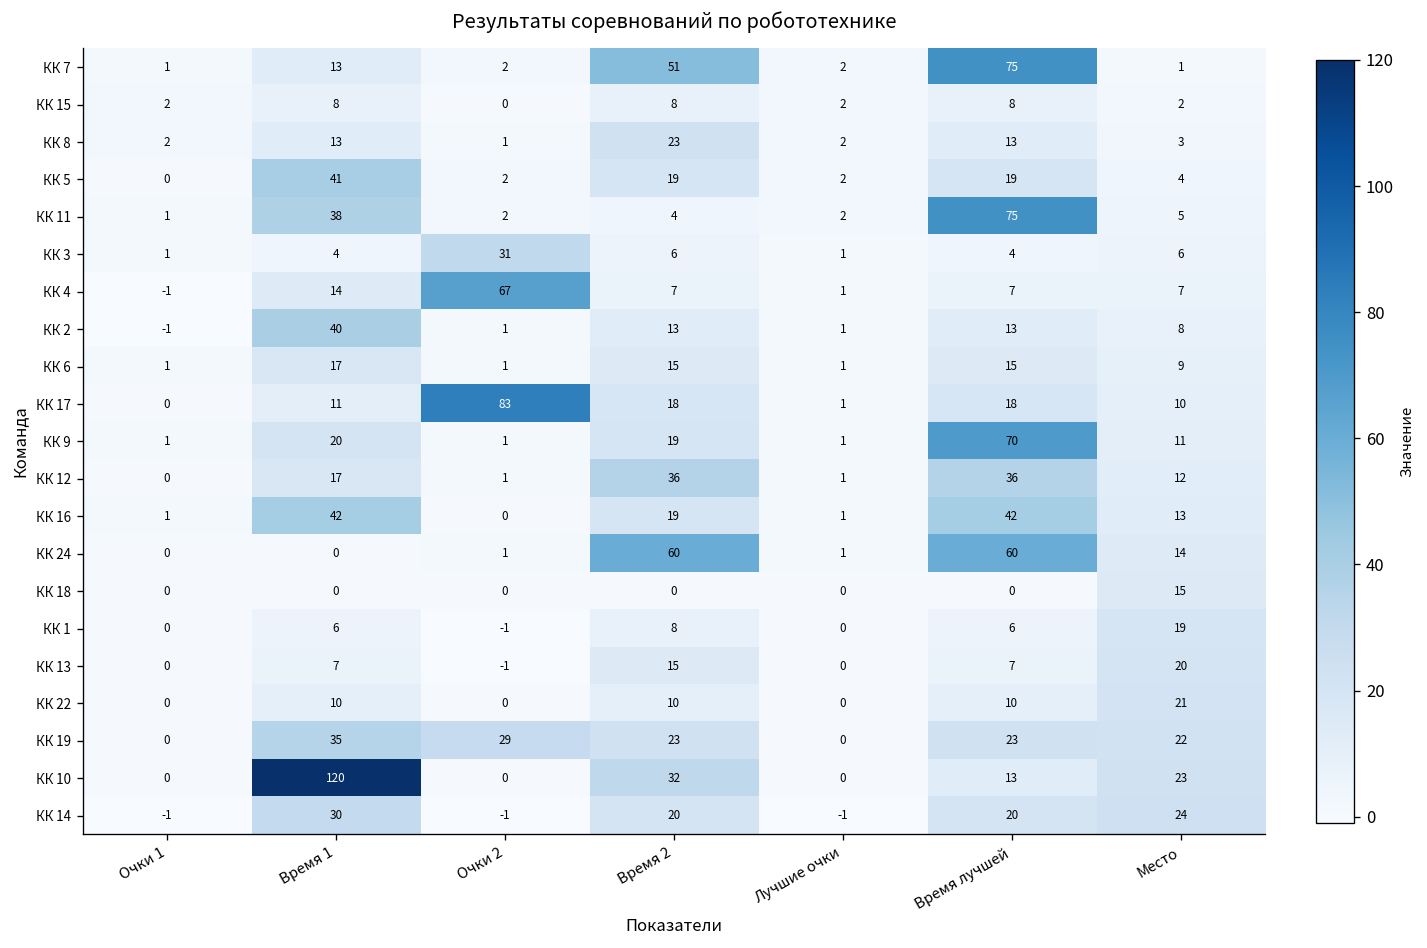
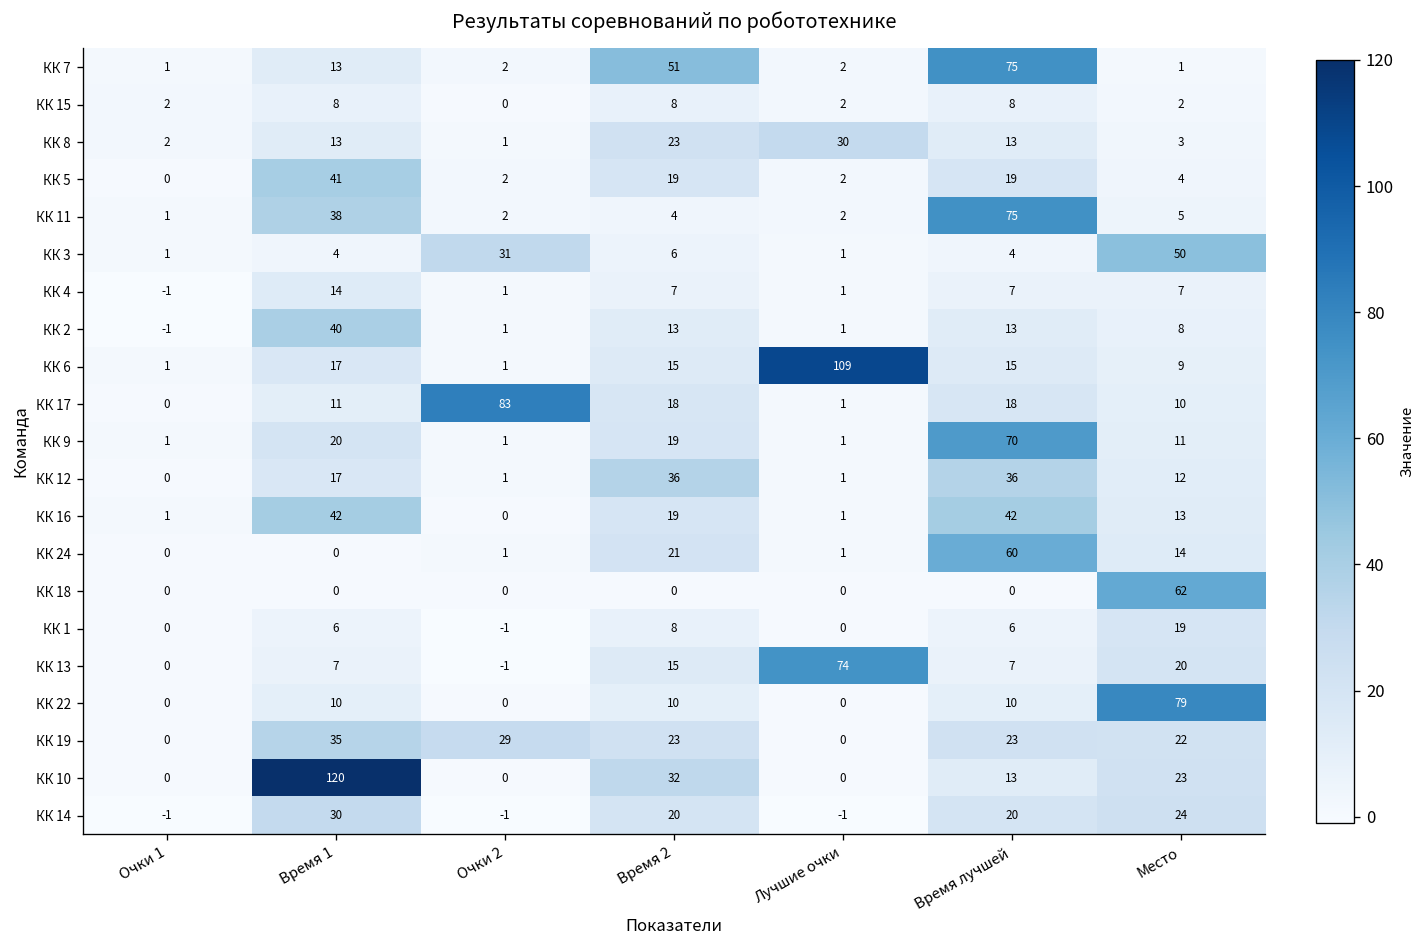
КК 8, Лучшие очки: 2 -> 30
КК 3, Место: 6 -> 50
КК 4, Очки 2: 67 -> 1
КК 6, Лучшие очки: 1 -> 109
КК 24, Время 2: 60 -> 21
КК 18, Место: 15 -> 62
КК 13, Лучшие очки: 0 -> 74
КК 22, Место: 21 -> 79
